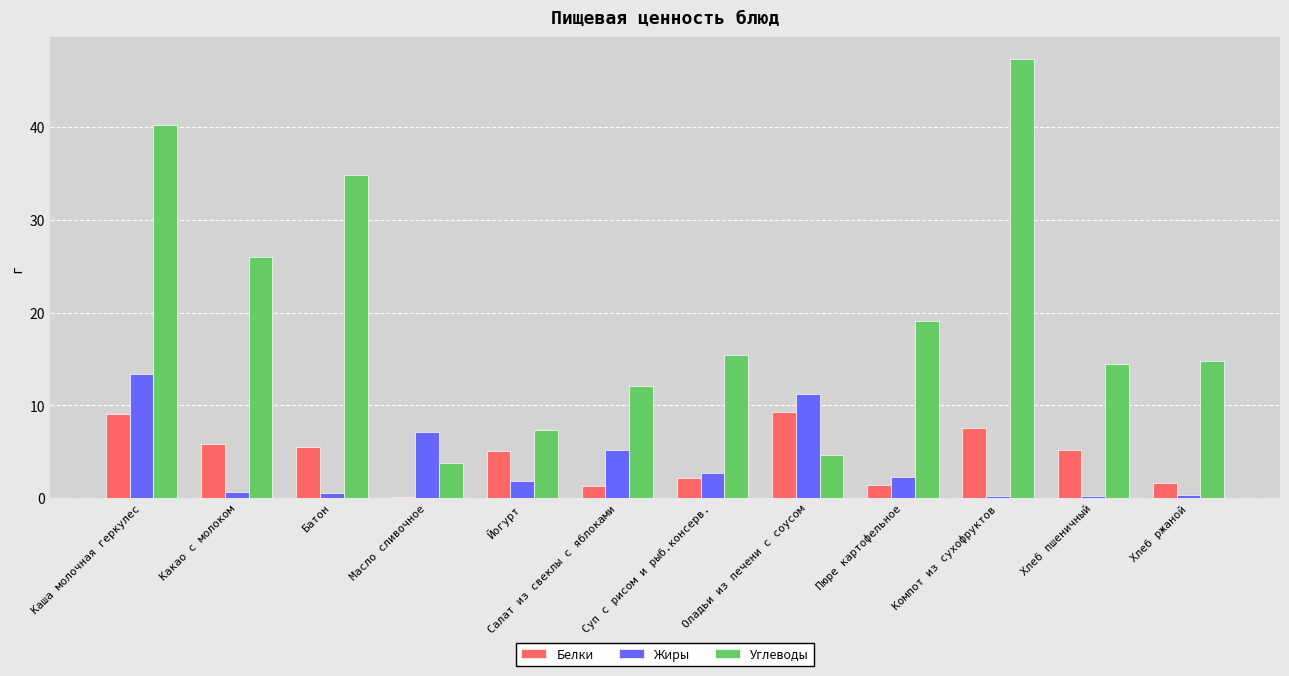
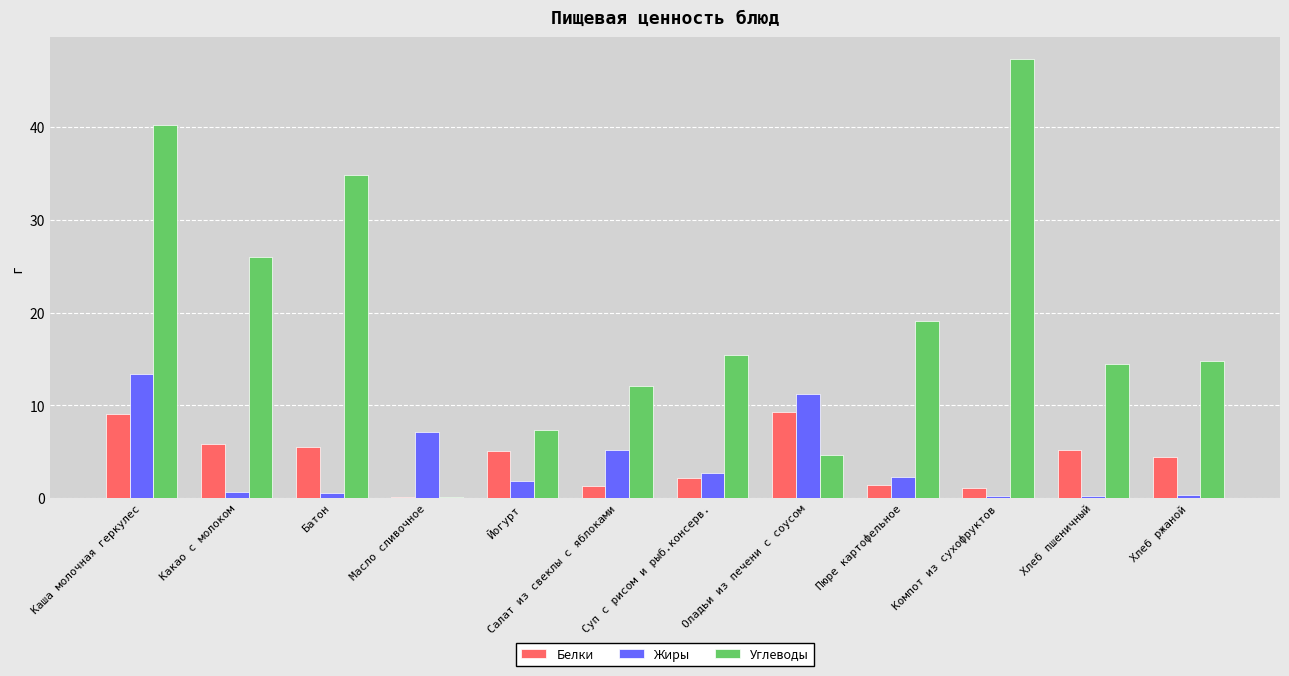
Углеводы, Масло сливочное: 4 -> 0
Белки, Компот из сухофруктов: 8 -> 1
Белки, Хлеб ржаной: 2 -> 4
